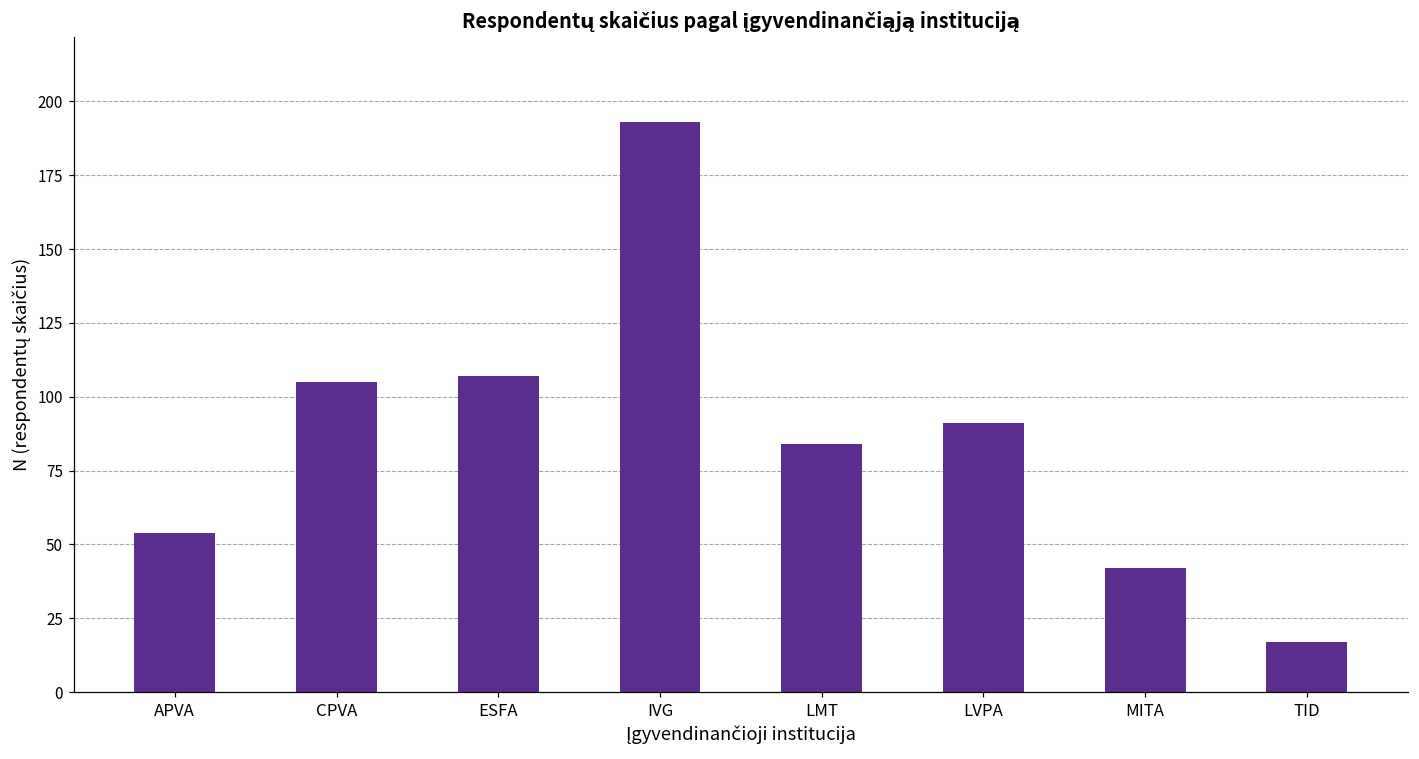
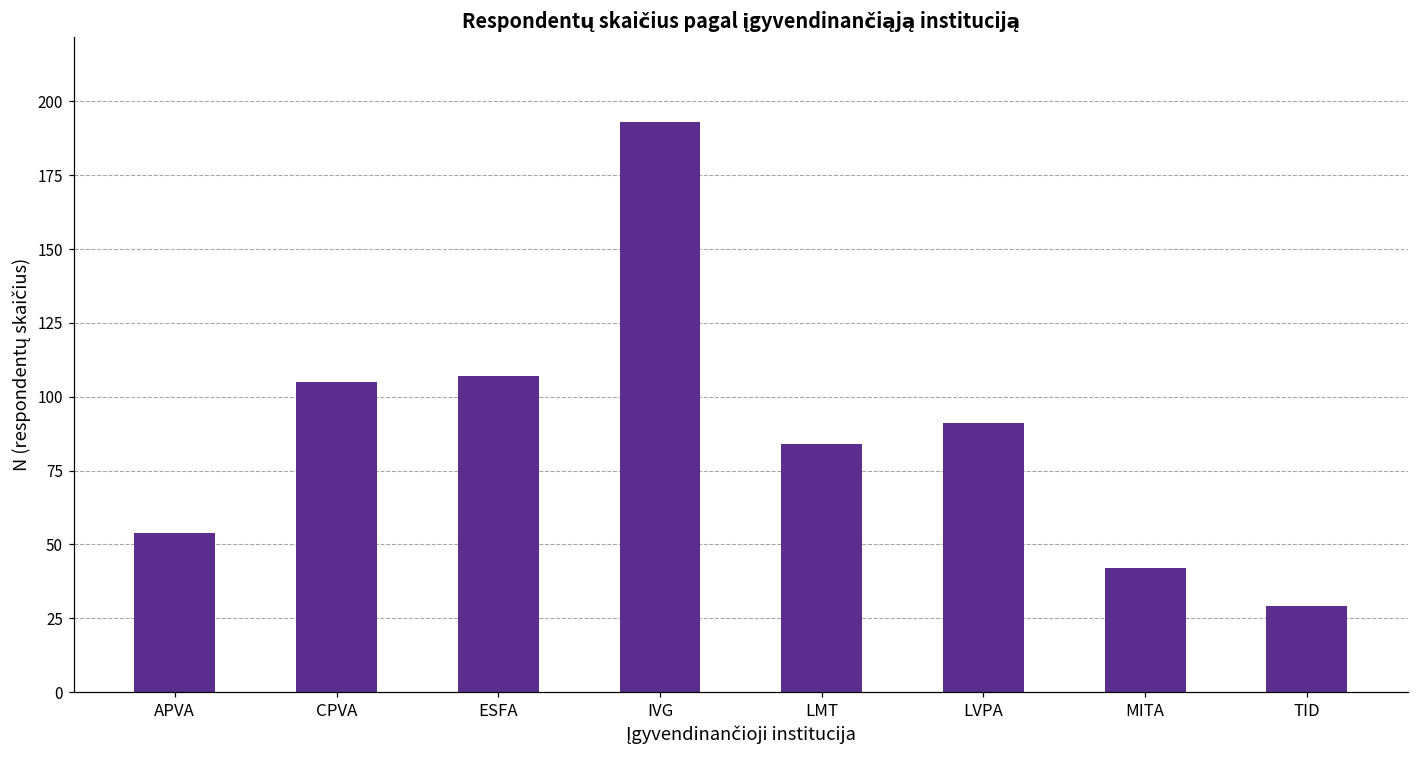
TID: 17 -> 29
